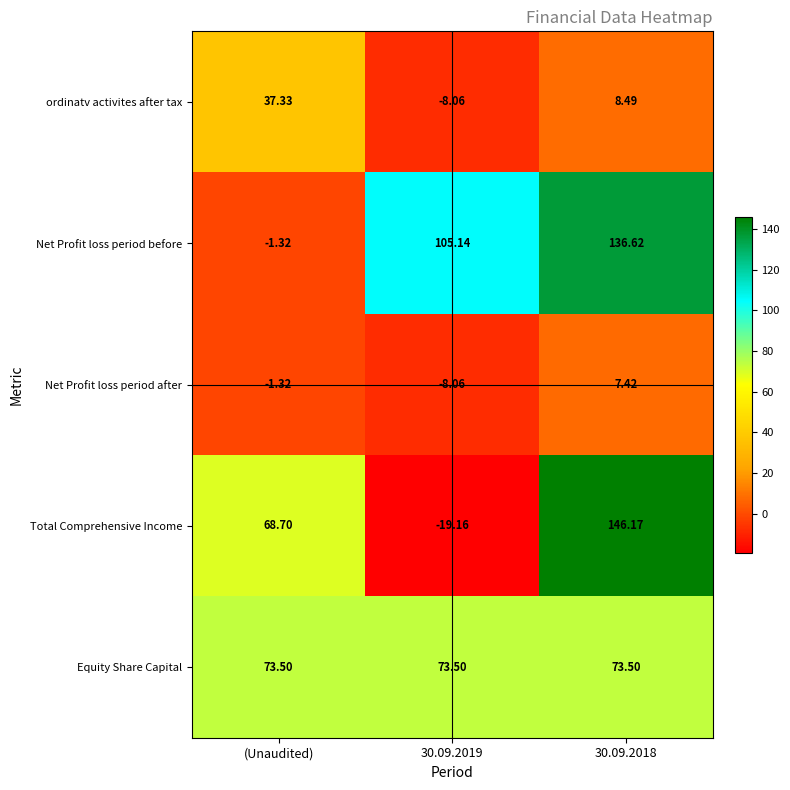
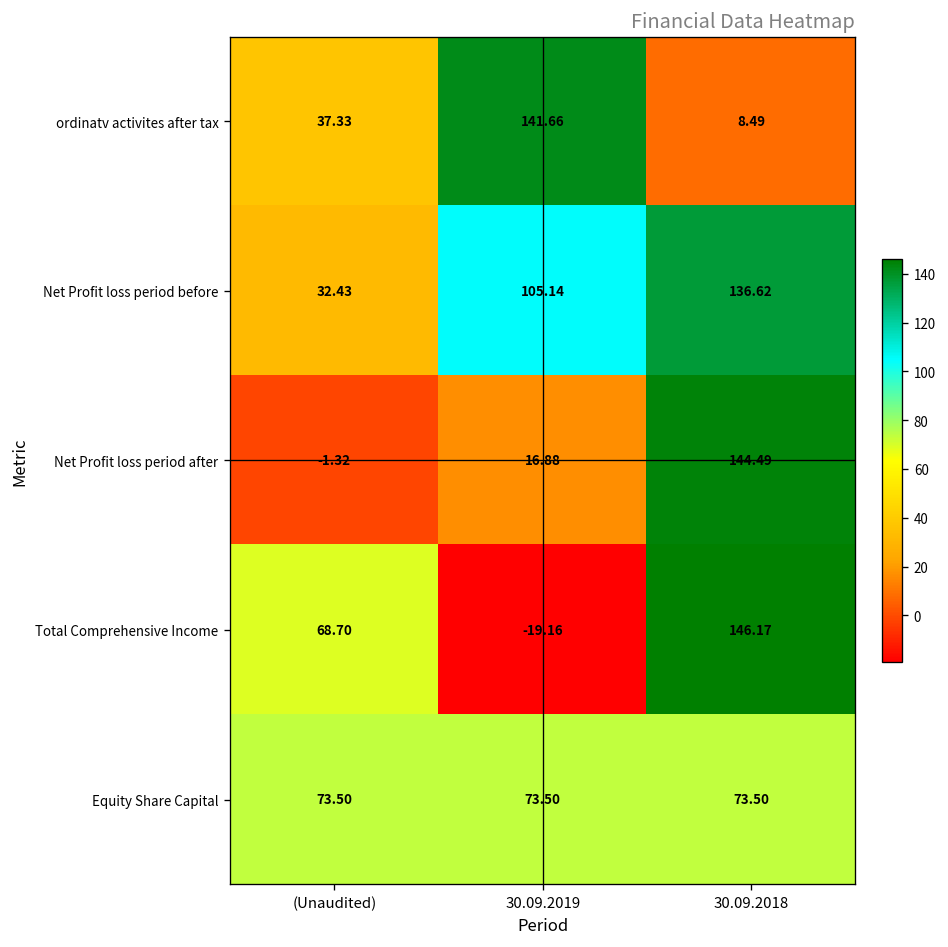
ordinatv activites after tax, 30.09.2019: -8.06 -> 141.66
Net Profit loss period before, (Unaudited): -1.32 -> 32.43
Net Profit loss period after, 30.09.2019: -8.06 -> 16.88
Net Profit loss period after, 30.09.2018: 7.42 -> 144.49
